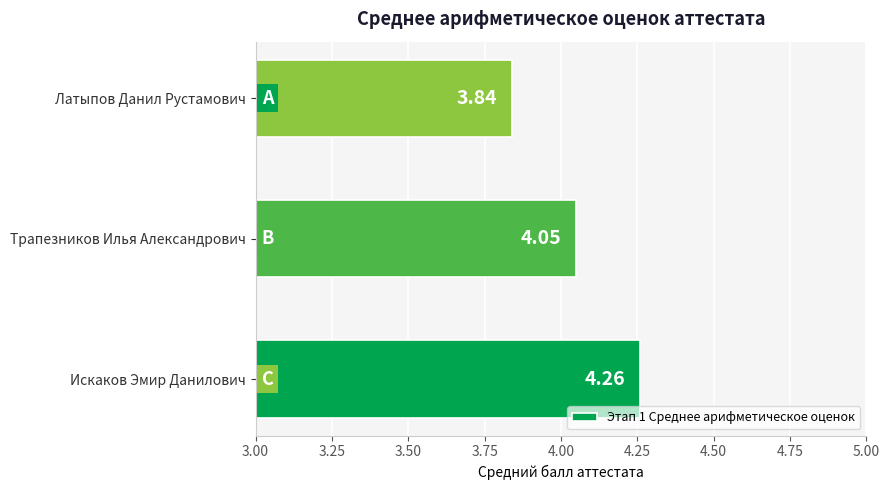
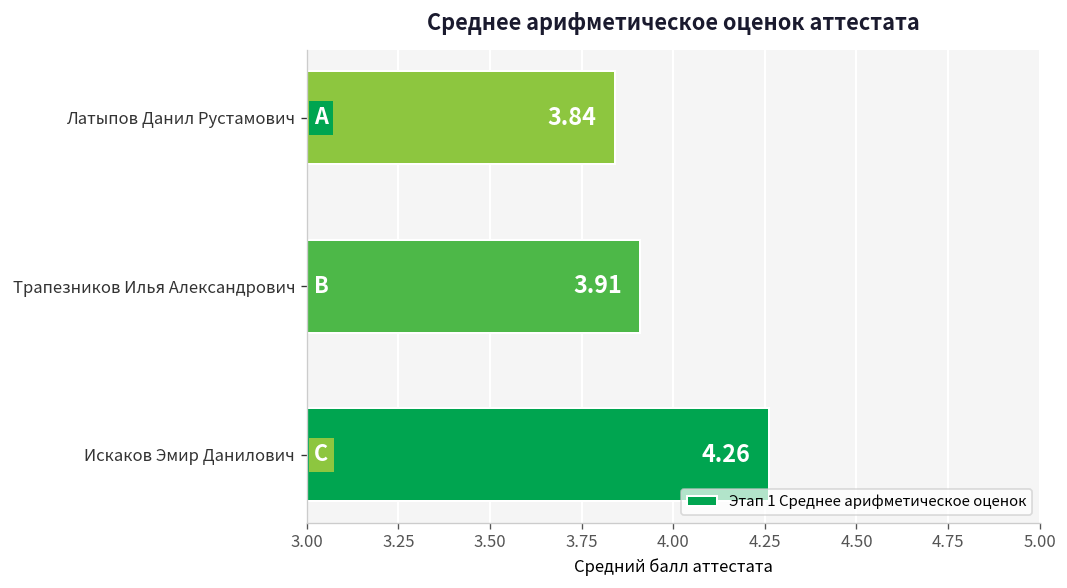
Трапезников Илья Александрович: 4.05 -> 3.91
